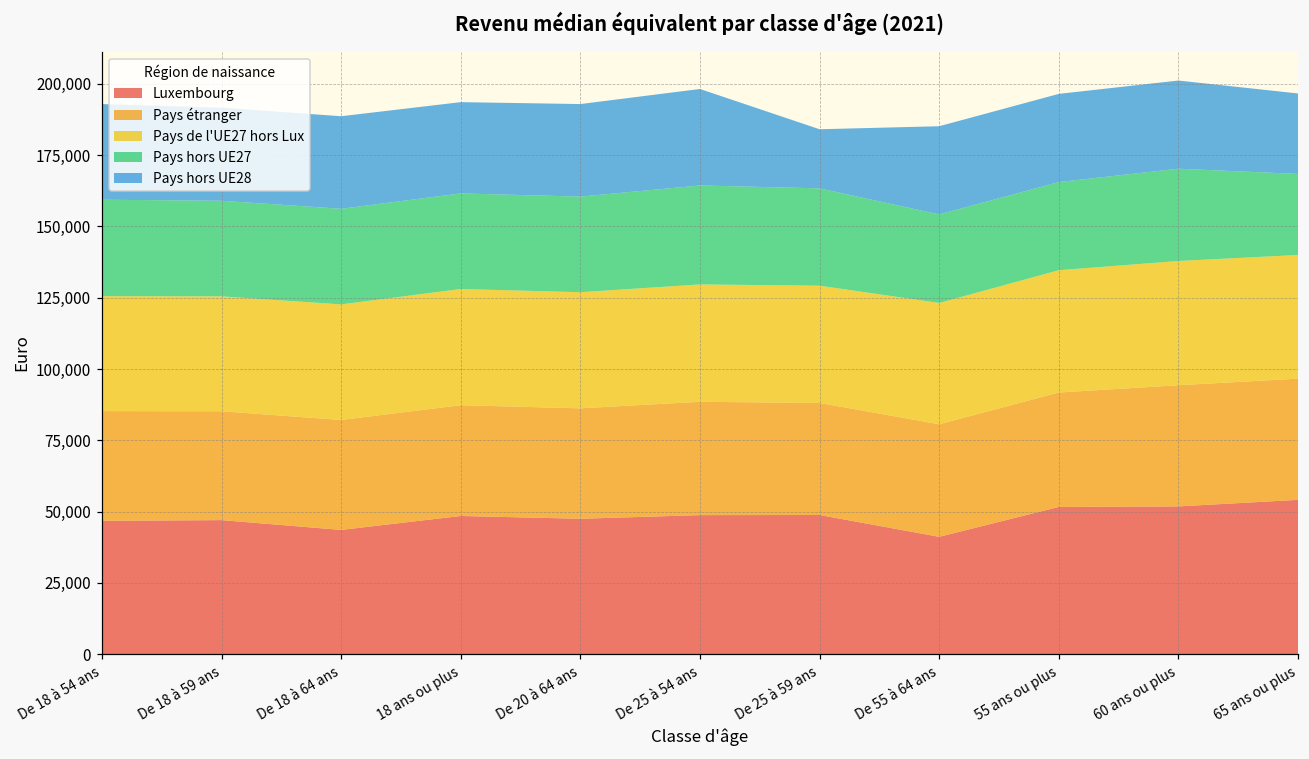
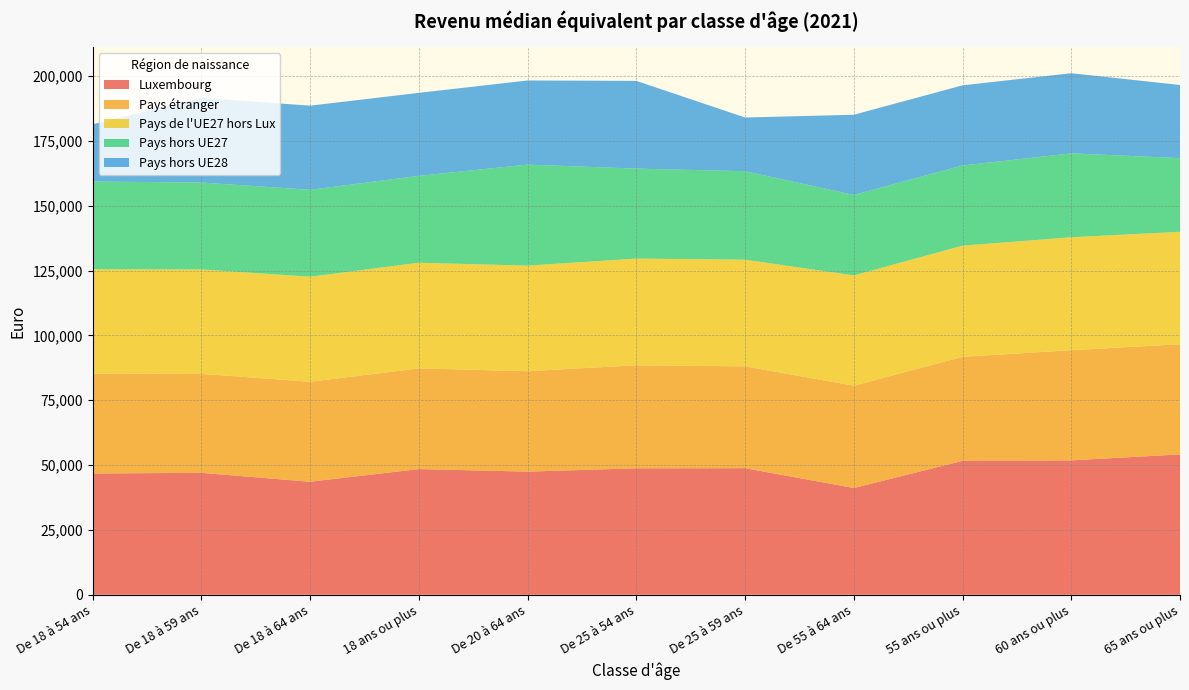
Pays hors UE28, De 18 à 54 ans: 34,000 -> 22,000
Pays hors UE27, De 20 à 64 ans: 34,000 -> 39,000
